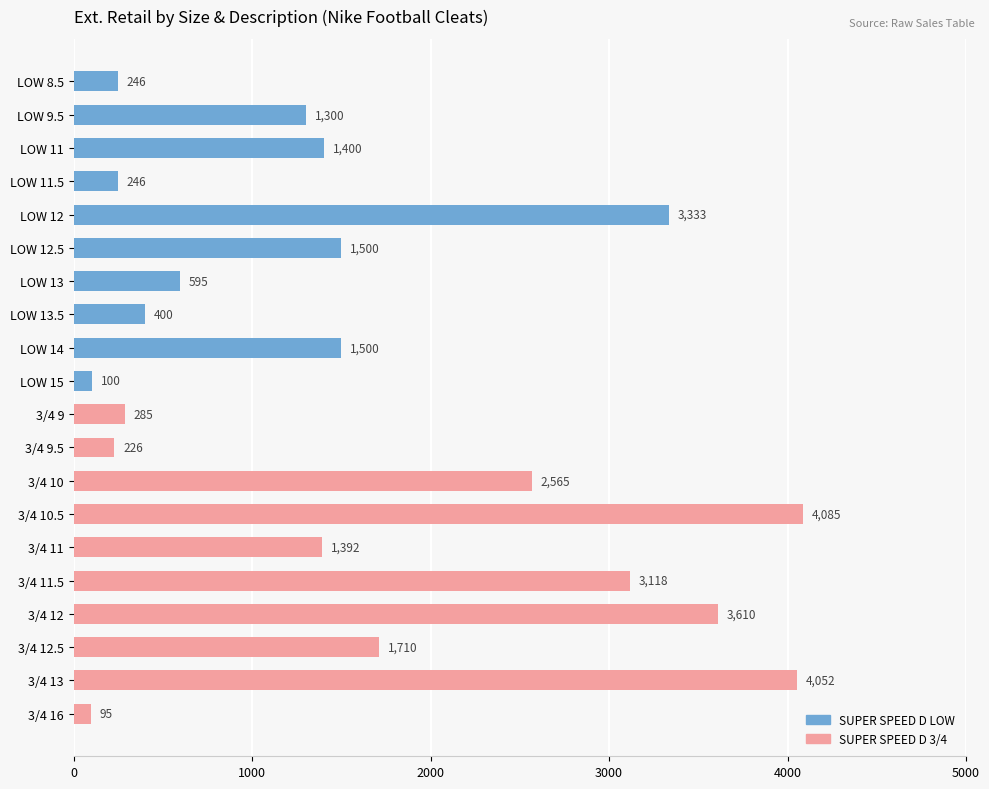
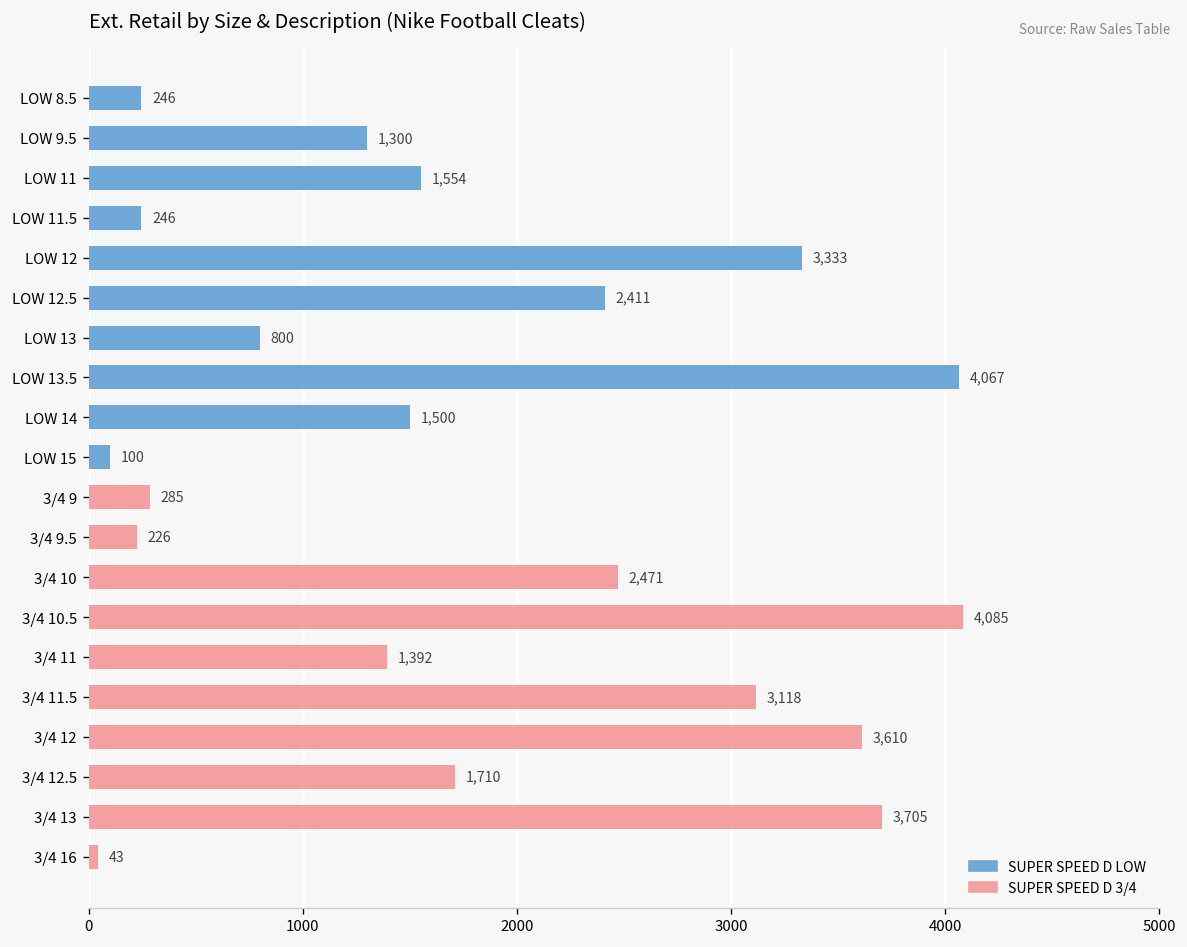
LOW 11: 1,400 -> 1,554
LOW 12.5: 1,500 -> 2,411
LOW 13: 595 -> 800
LOW 13.5: 400 -> 4,067
3/4 10: 2,565 -> 2,471
3/4 13: 4,052 -> 3,705
3/4 16: 95 -> 43
